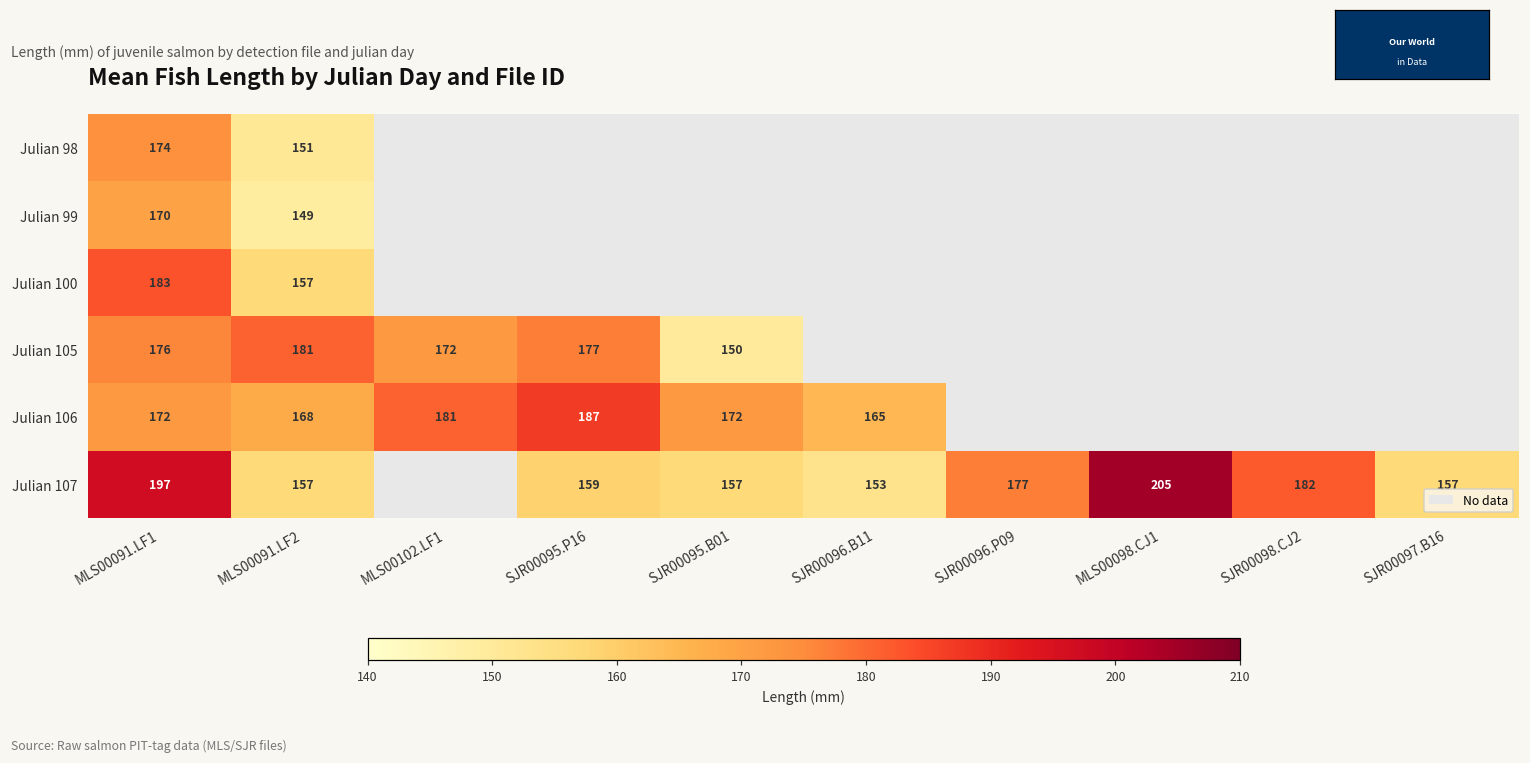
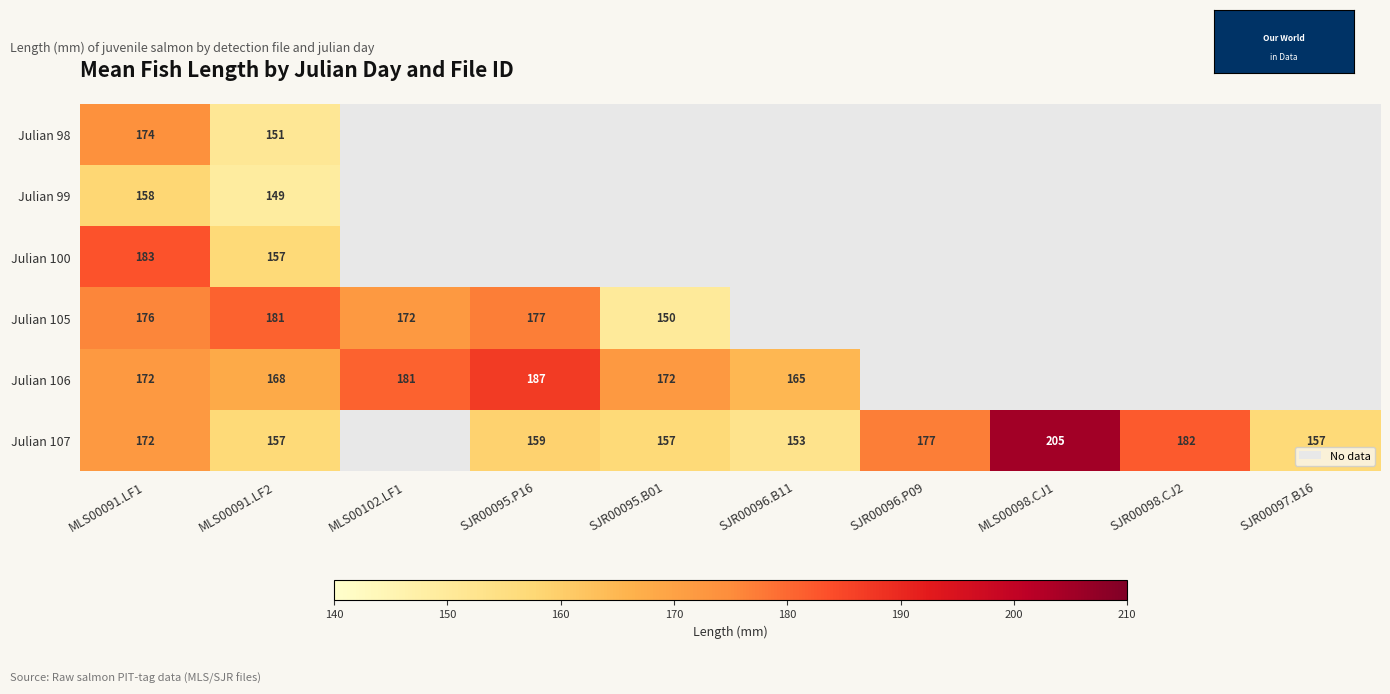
Julian 99, MLS00091.LF1: 170 -> 158
Julian 107, MLS00091.LF1: 197 -> 172
